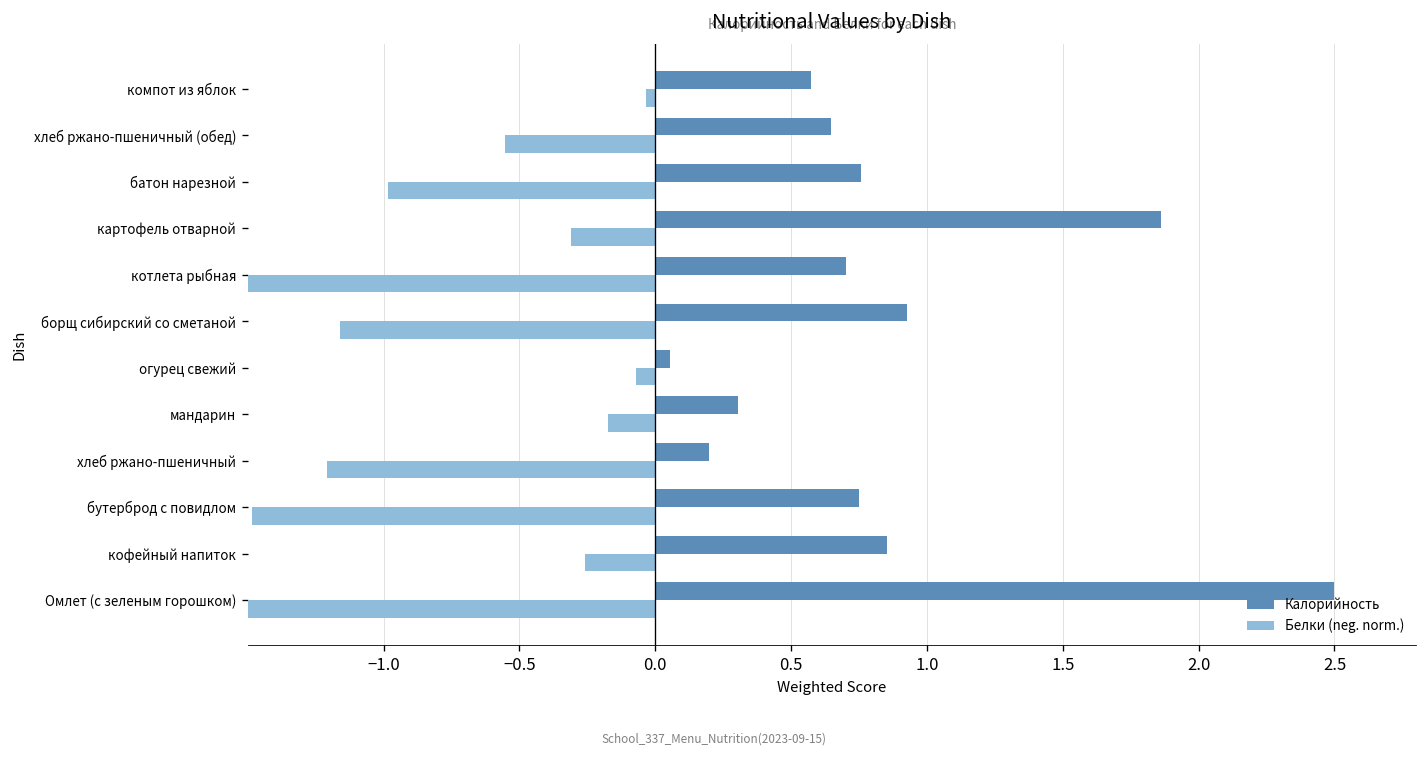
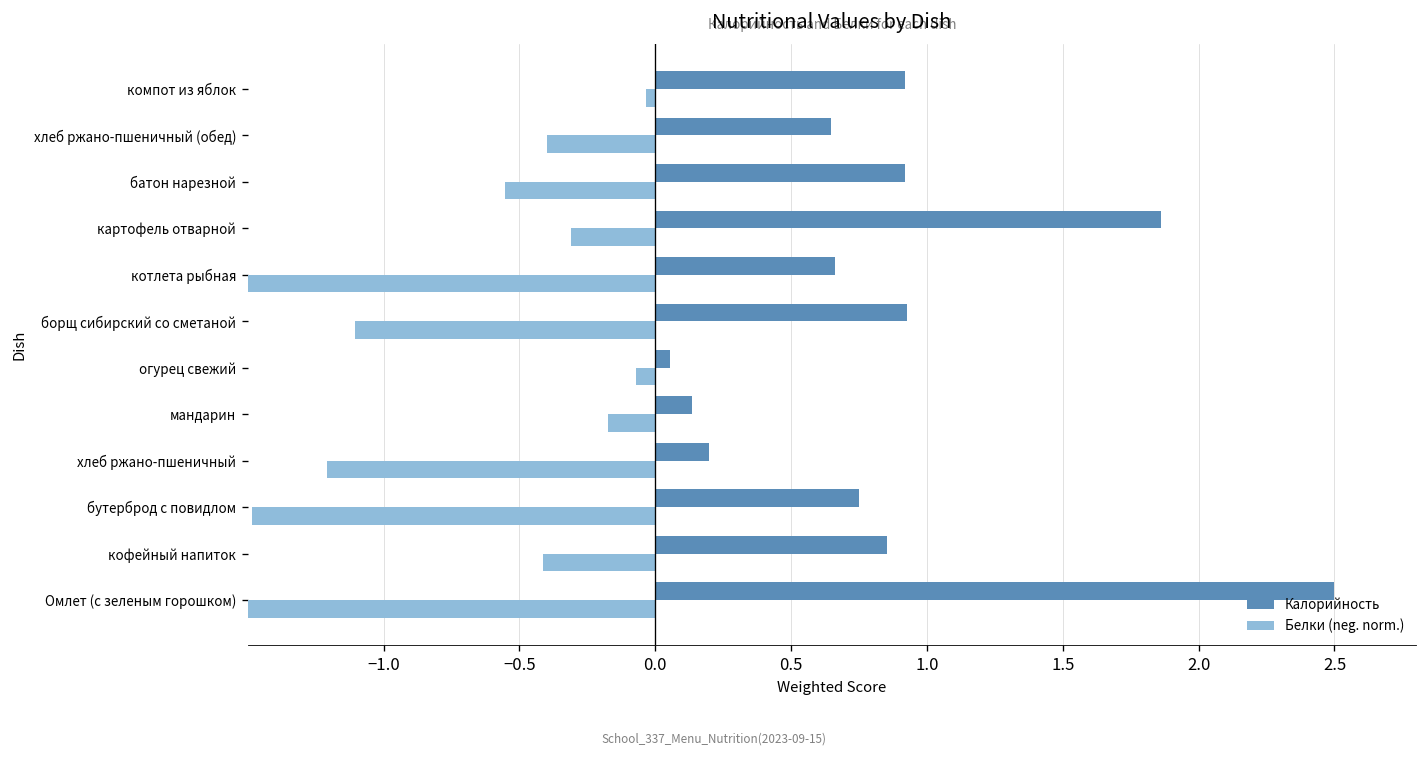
Калорийность, компот из яблок: 0.58 -> 0.92
Белки (neg. norm.), хлеб ржано-пшеничный (обед): -0.55 -> -0.40
Калорийность, батон нарезной: 0.76 -> 0.92
Белки (neg. norm.), батон нарезной: -0.98 -> -0.55
Калорийность, котлета рыбная: 0.70 -> 0.66
Белки (neg. norm.), борщ сибирский со сметаной: -1.16 -> -1.10
Калорийность, мандарин: 0.30 -> 0.14
Белки (neg. norm.), кофейный напиток: -0.26 -> -0.41
